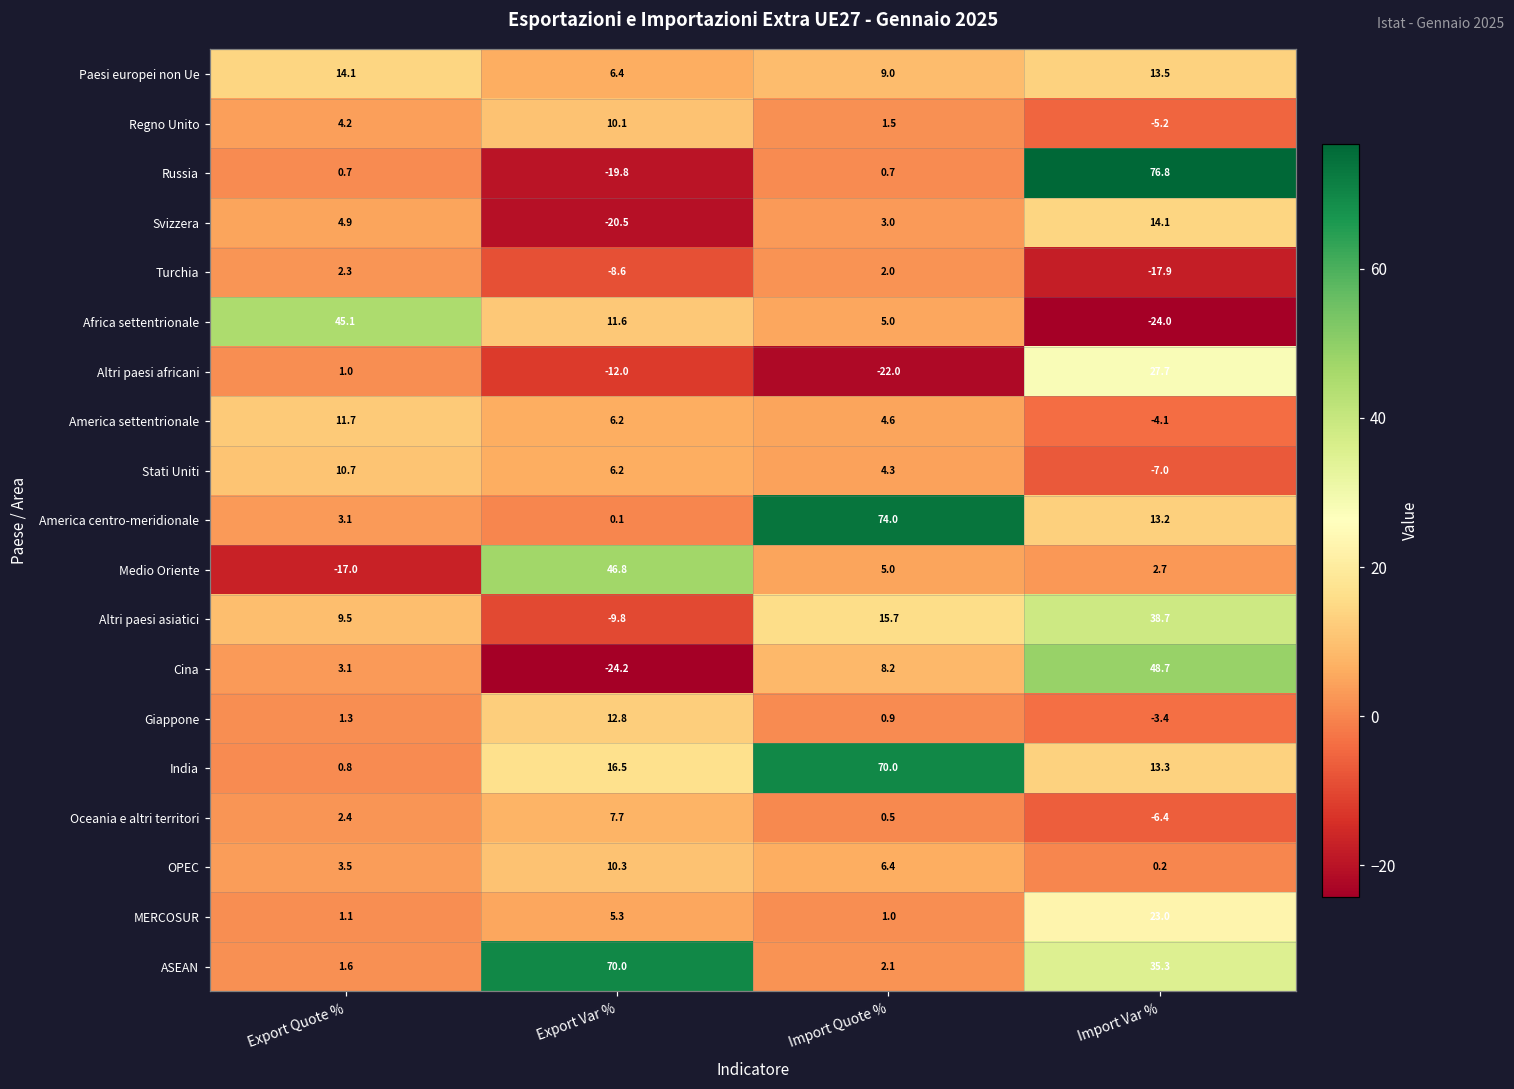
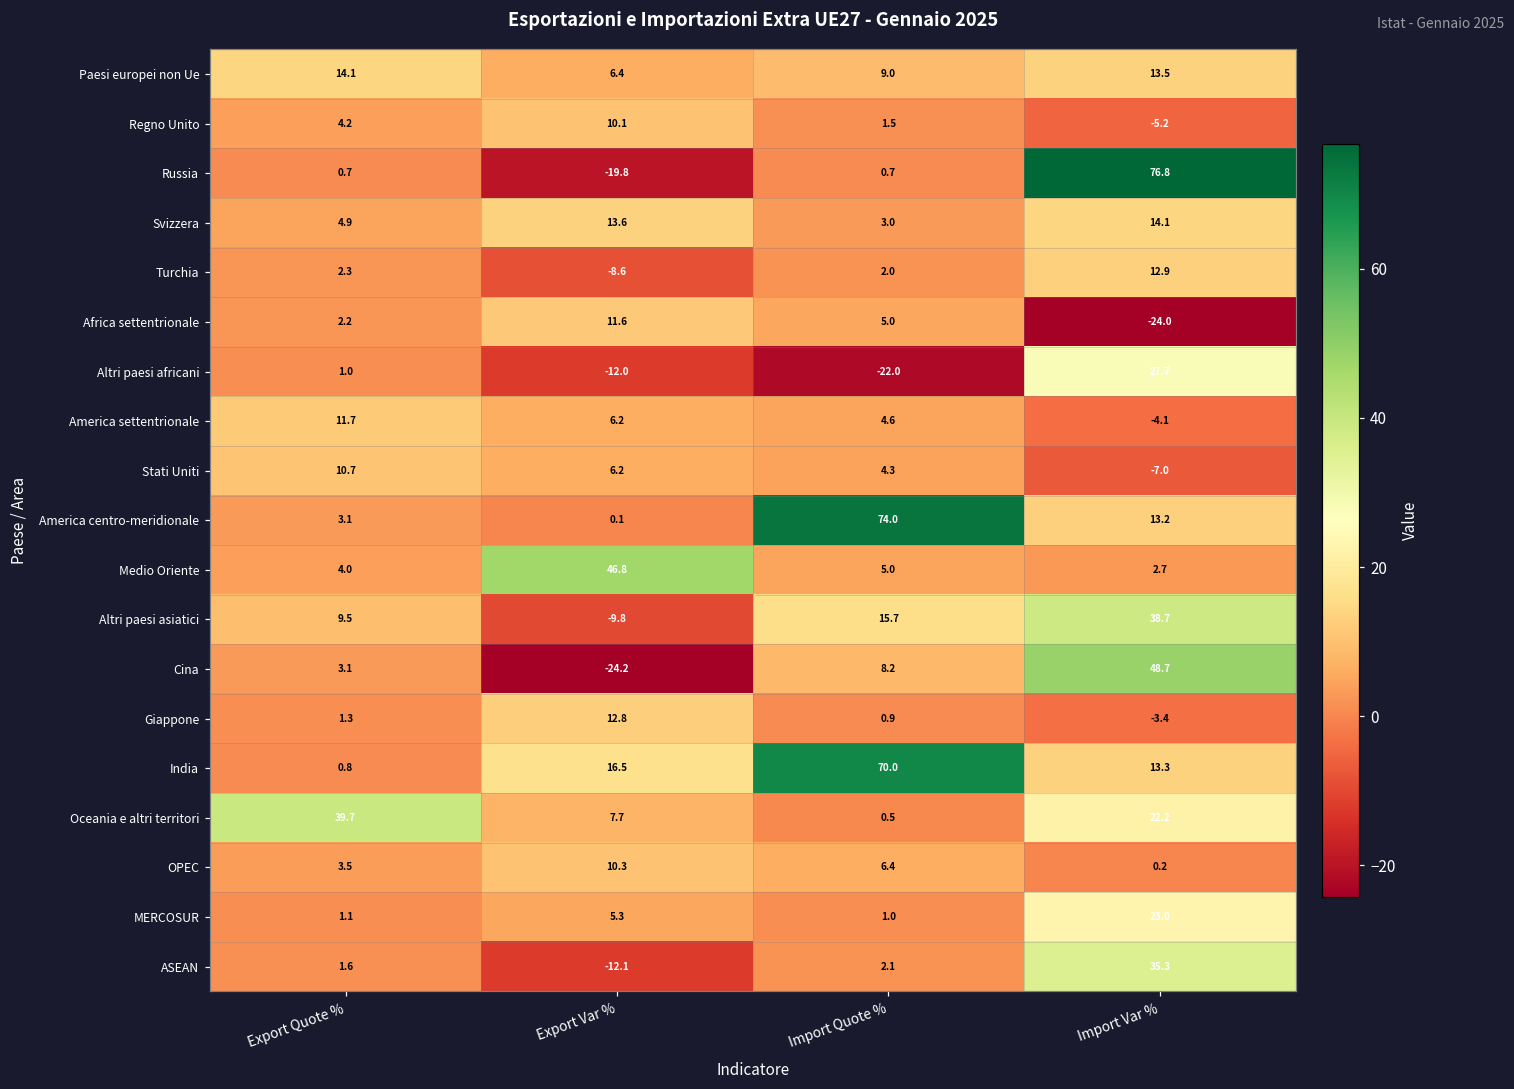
Svizzera, Export Var %: -20.5 -> 13.6
Turchia, Import Var %: -17.9 -> 12.9
Africa settentrionale, Export Quote %: 45.1 -> 2.2
Medio Oriente, Export Quote %: -17.0 -> 4.0
Oceania e altri territori, Export Quote %: 2.4 -> 39.7
Oceania e altri territori, Import Var %: -6.4 -> 22.2
ASEAN, Export Var %: 70.0 -> -12.1
